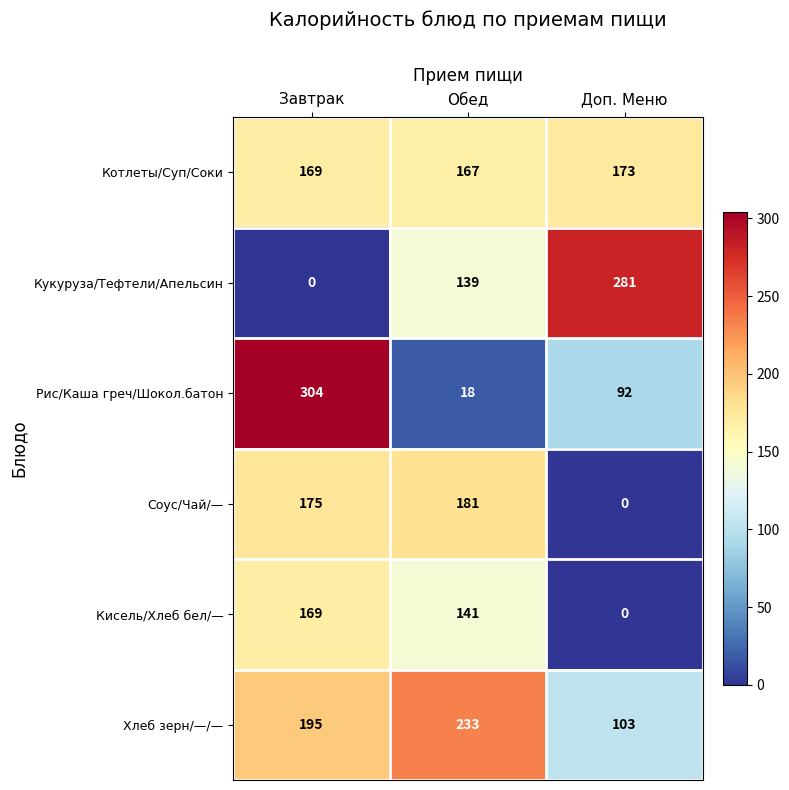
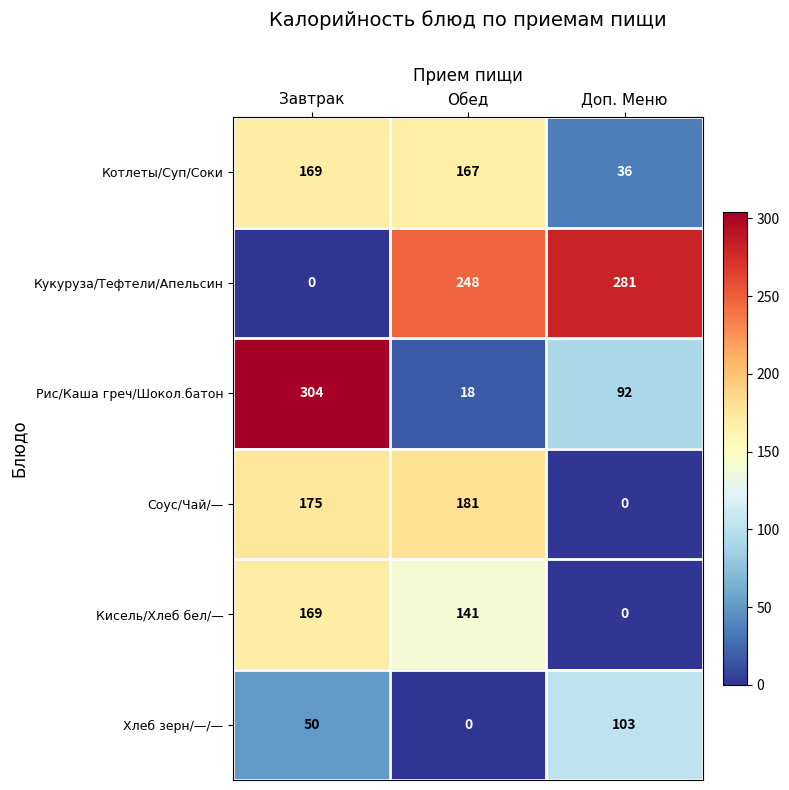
Котлеты/Суп/Соки, Доп. Меню: 173 -> 36
Кукуруза/Тефтели/Апельсин, Обед: 139 -> 248
Хлеб зерн/—/—, Завтрак: 195 -> 50
Хлеб зерн/—/—, Обед: 233 -> 0
